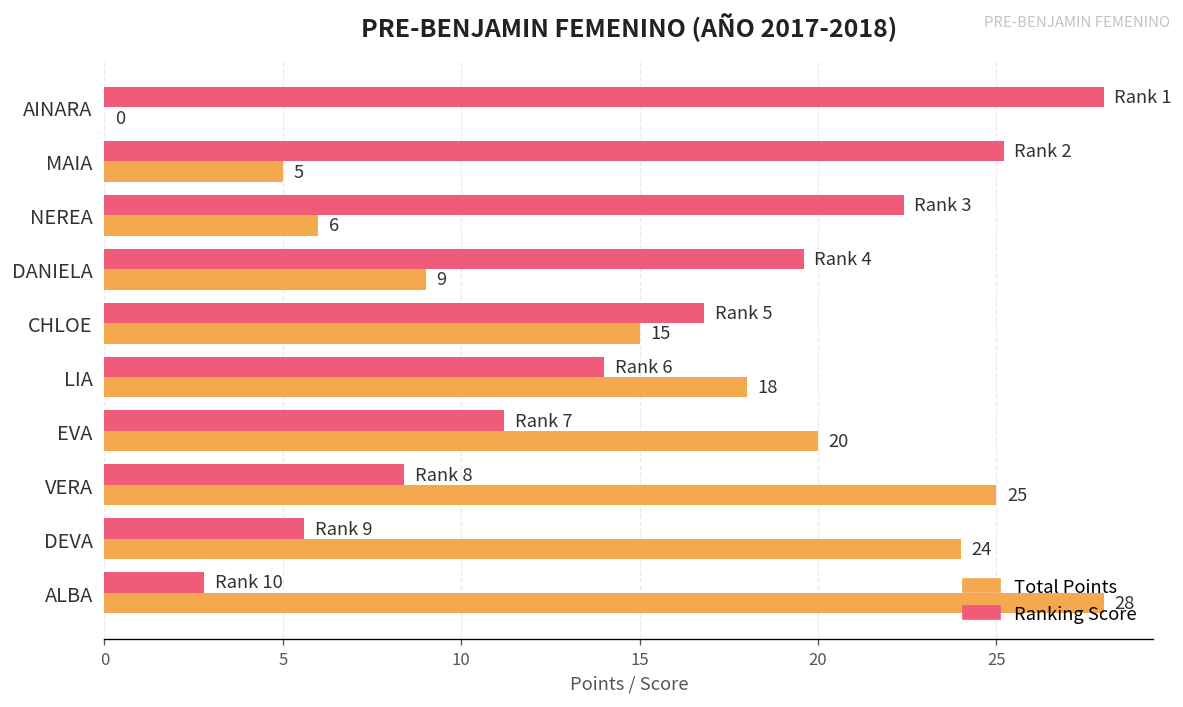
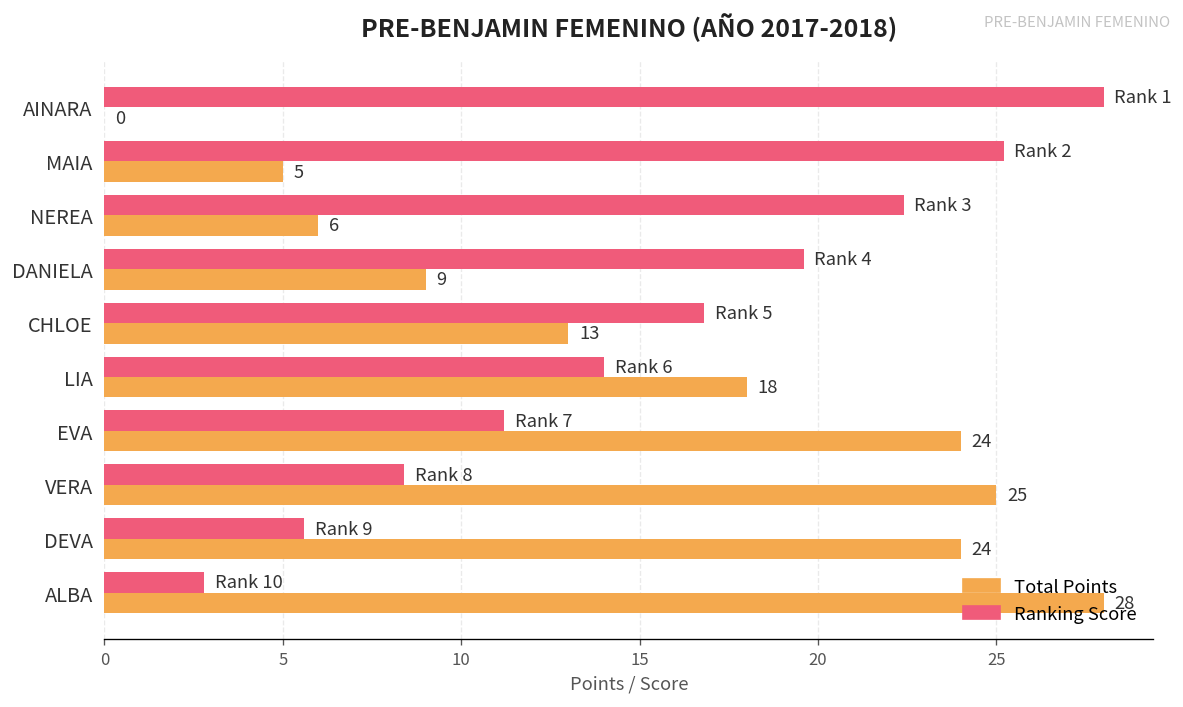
Total Points, CHLOE: 15 -> 13
Total Points, EVA: 20 -> 24
